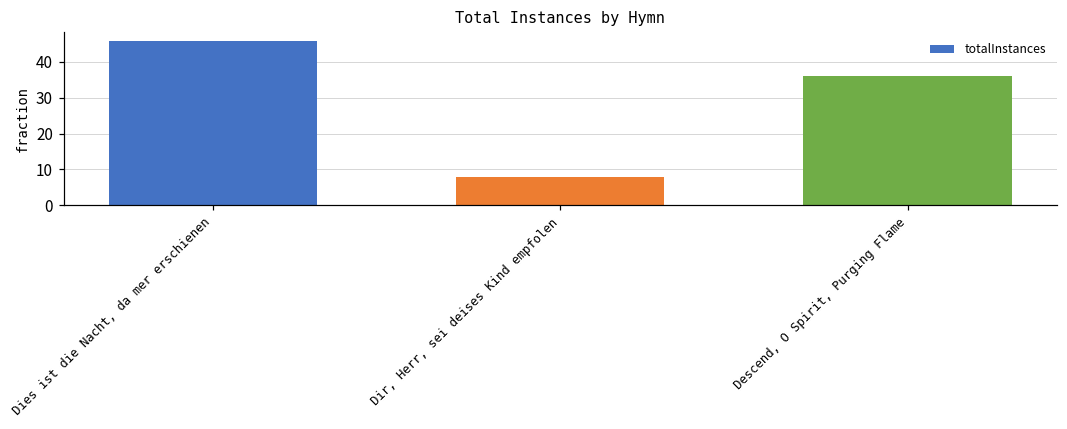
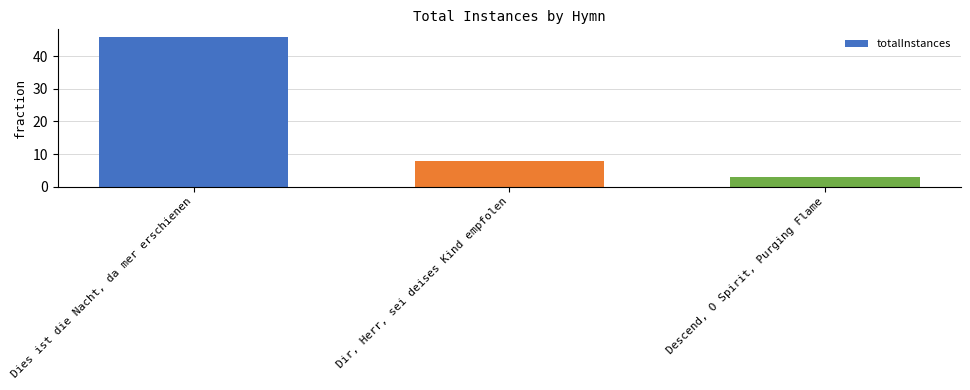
Descend, O Spirit, Purging Flame: 36 -> 3
